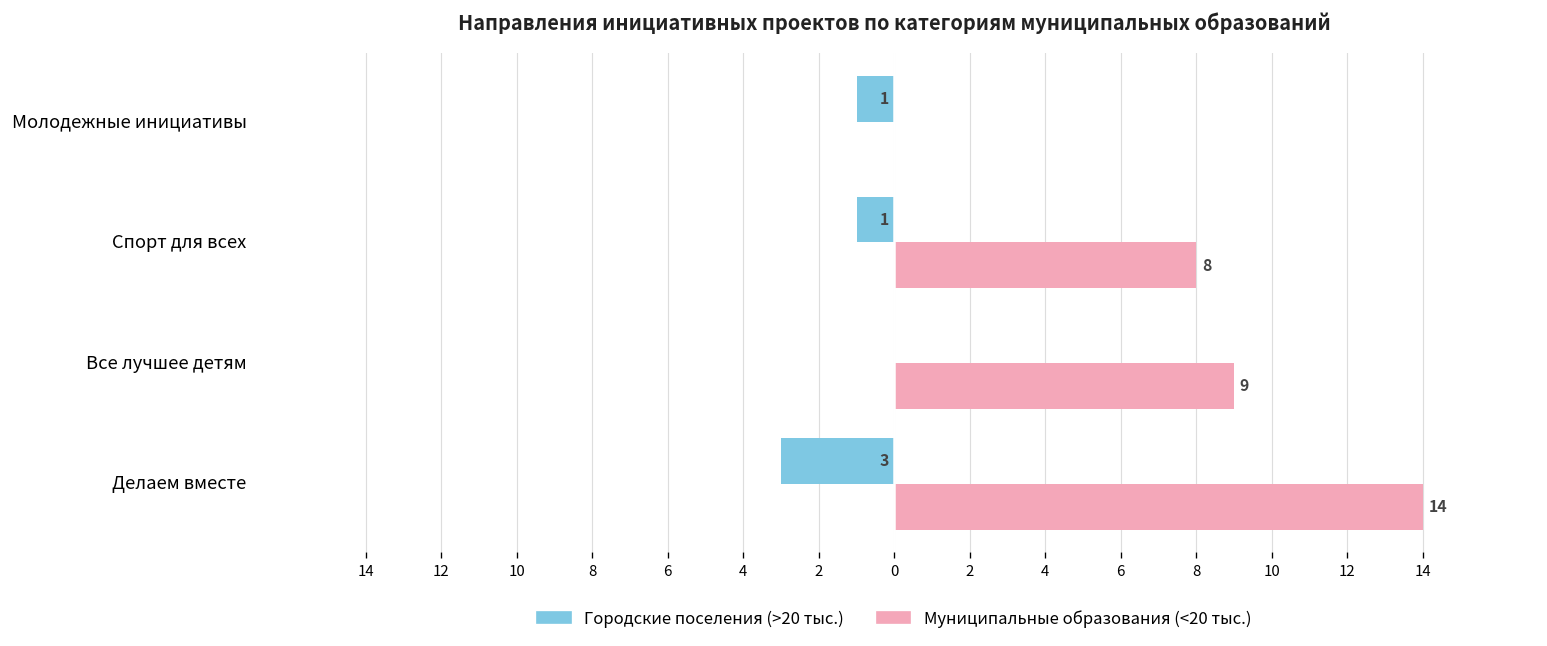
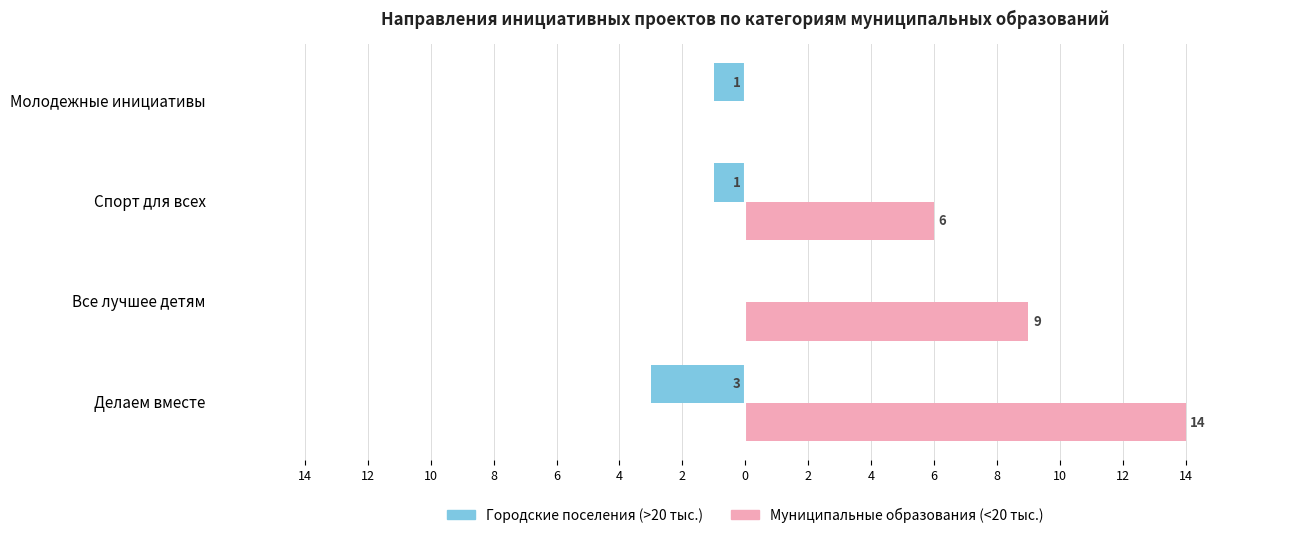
Муниципальные образования (<20 тыс.), Спорт для всех: 8 -> 6
